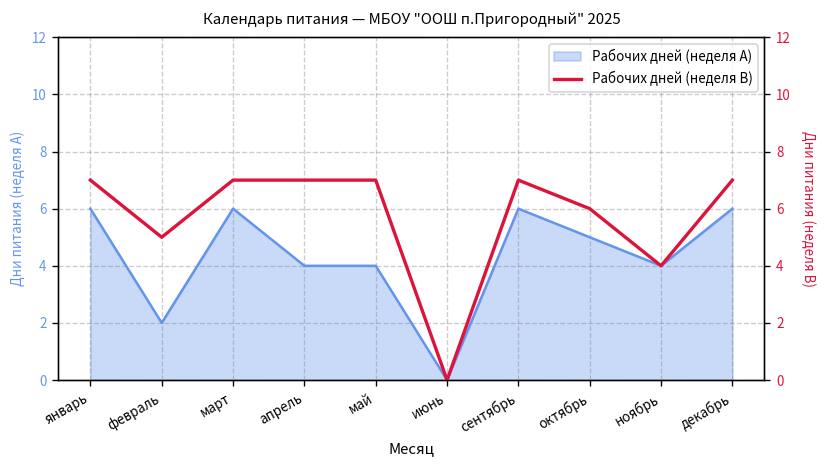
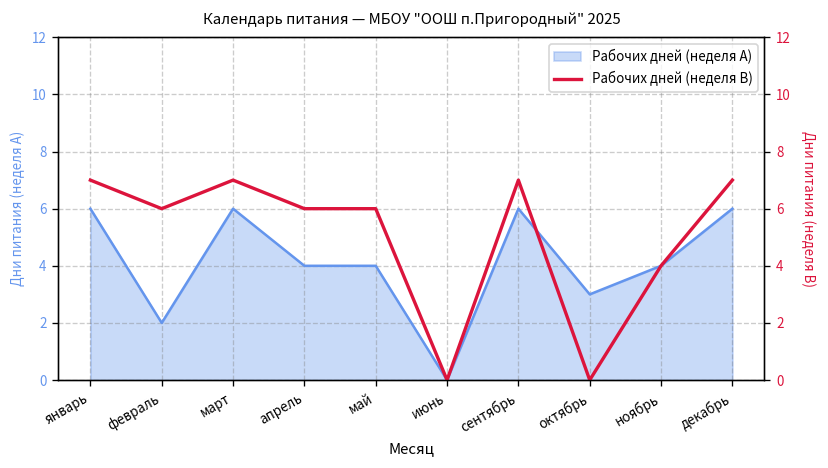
Рабочих дней (неделя A), октябрь: 5 -> 3
Рабочих дней (неделя B), февраль: 5 -> 6
Рабочих дней (неделя B), апрель: 7 -> 6
Рабочих дней (неделя B), май: 7 -> 6
Рабочих дней (неделя B), октябрь: 6 -> 0
